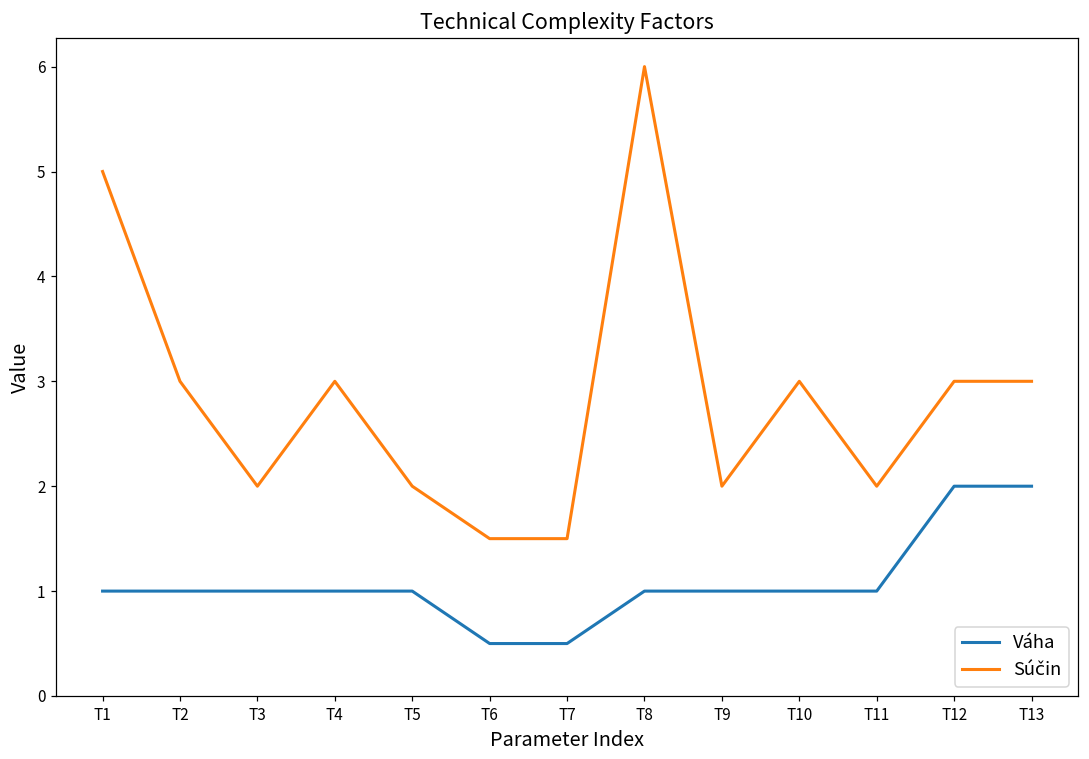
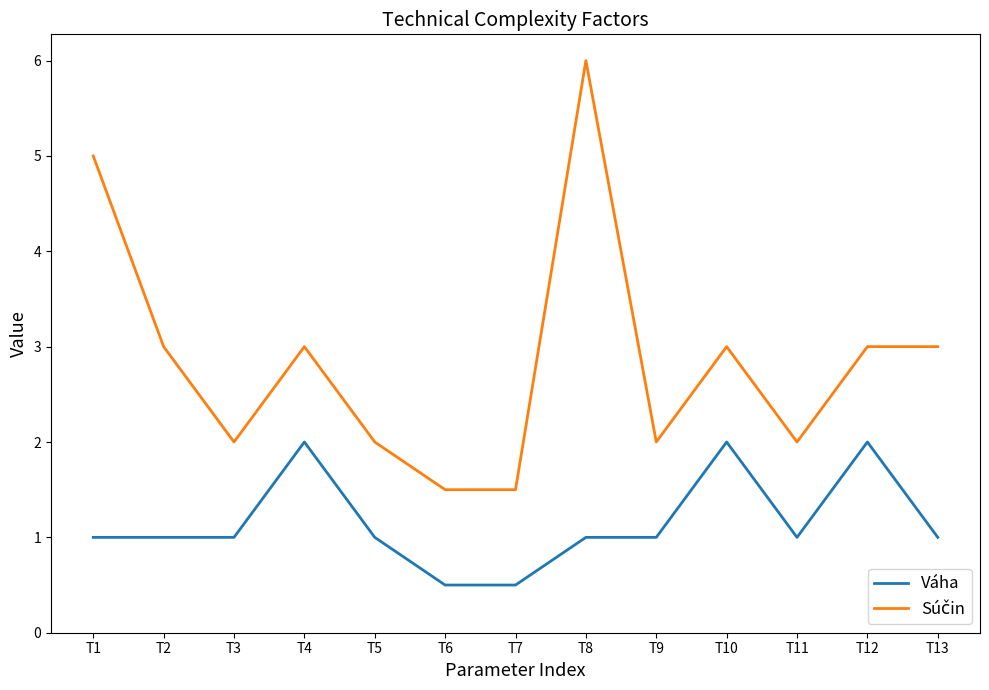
Váha, T4: 1 -> 2
Váha, T10: 1 -> 2
Váha, T13: 2 -> 1
